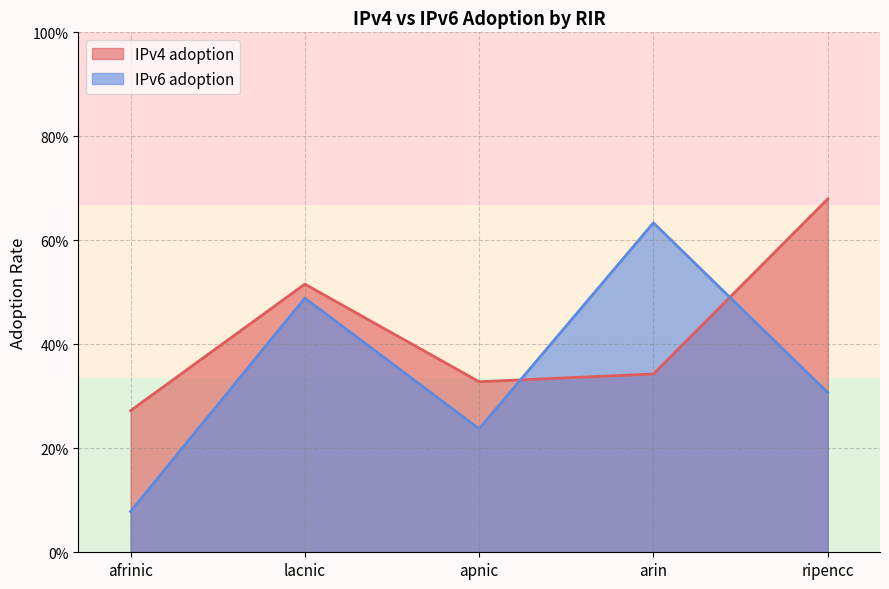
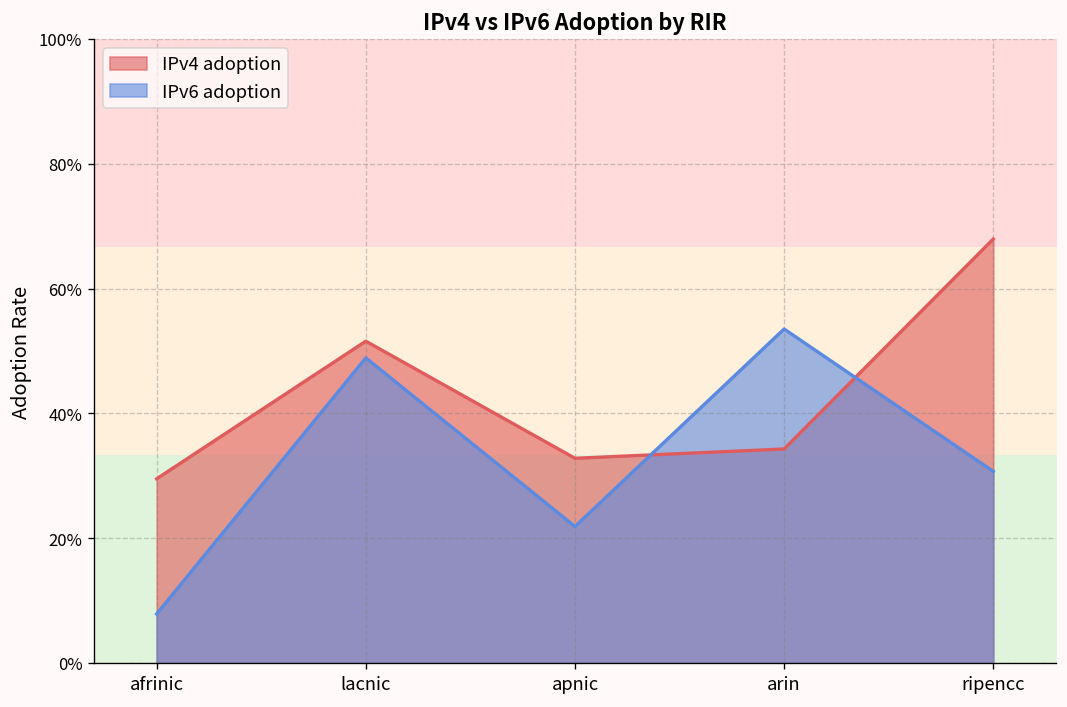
IPv4 adoption, afrinic: 27% -> 30%
IPv6 adoption, apnic: 24% -> 22%
IPv6 adoption, arin: 63% -> 54%
